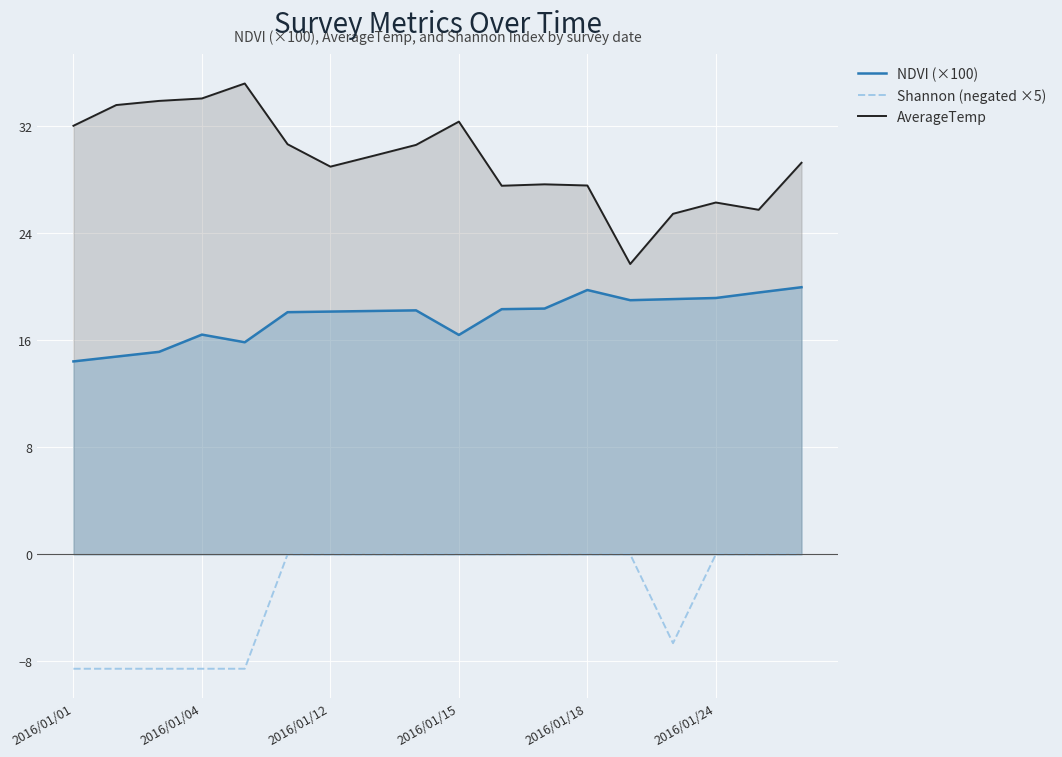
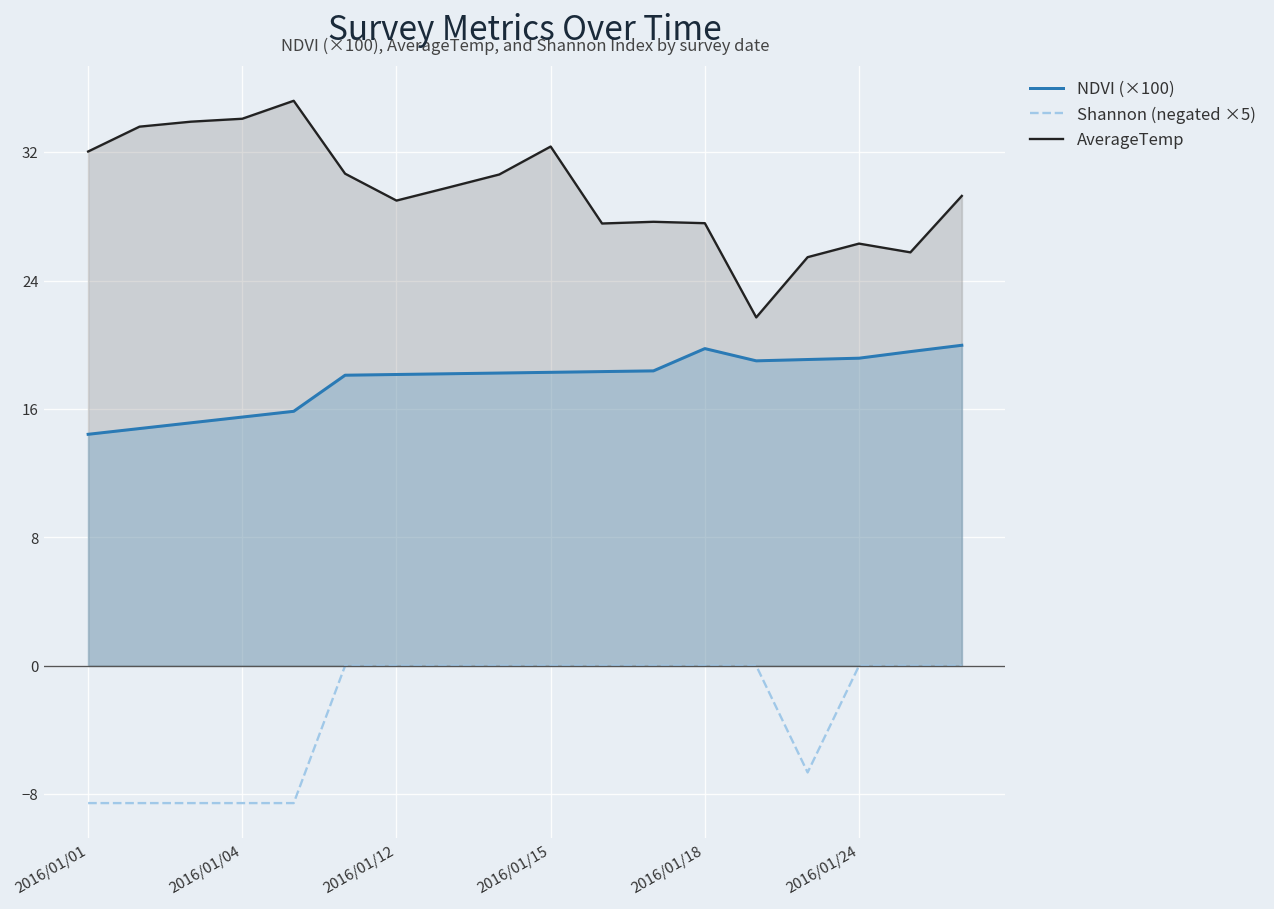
NDVI (×100), 2016/01/04: 16.4 -> 15.5
NDVI (×100), 2016/01/15: 16.4 -> 18.3
